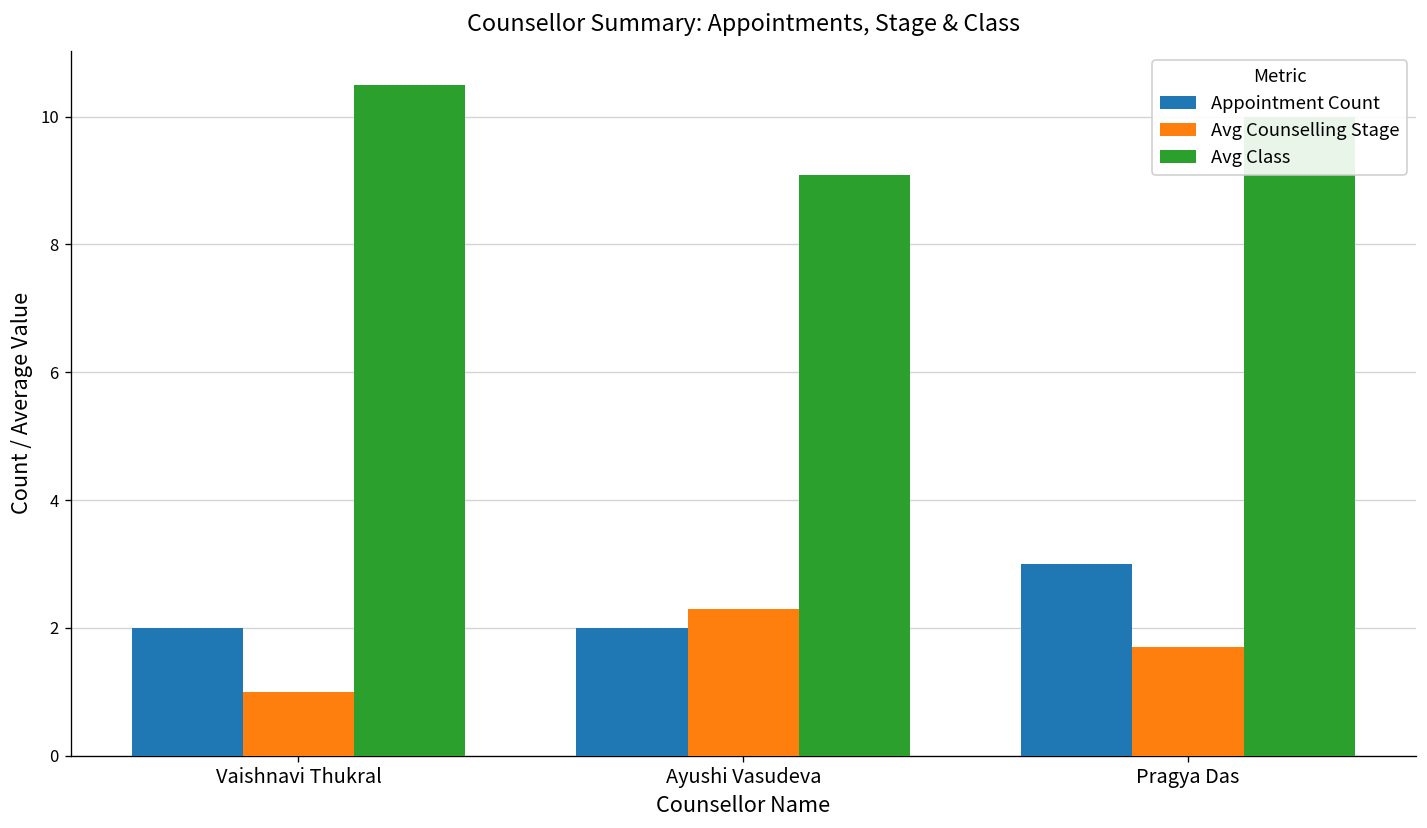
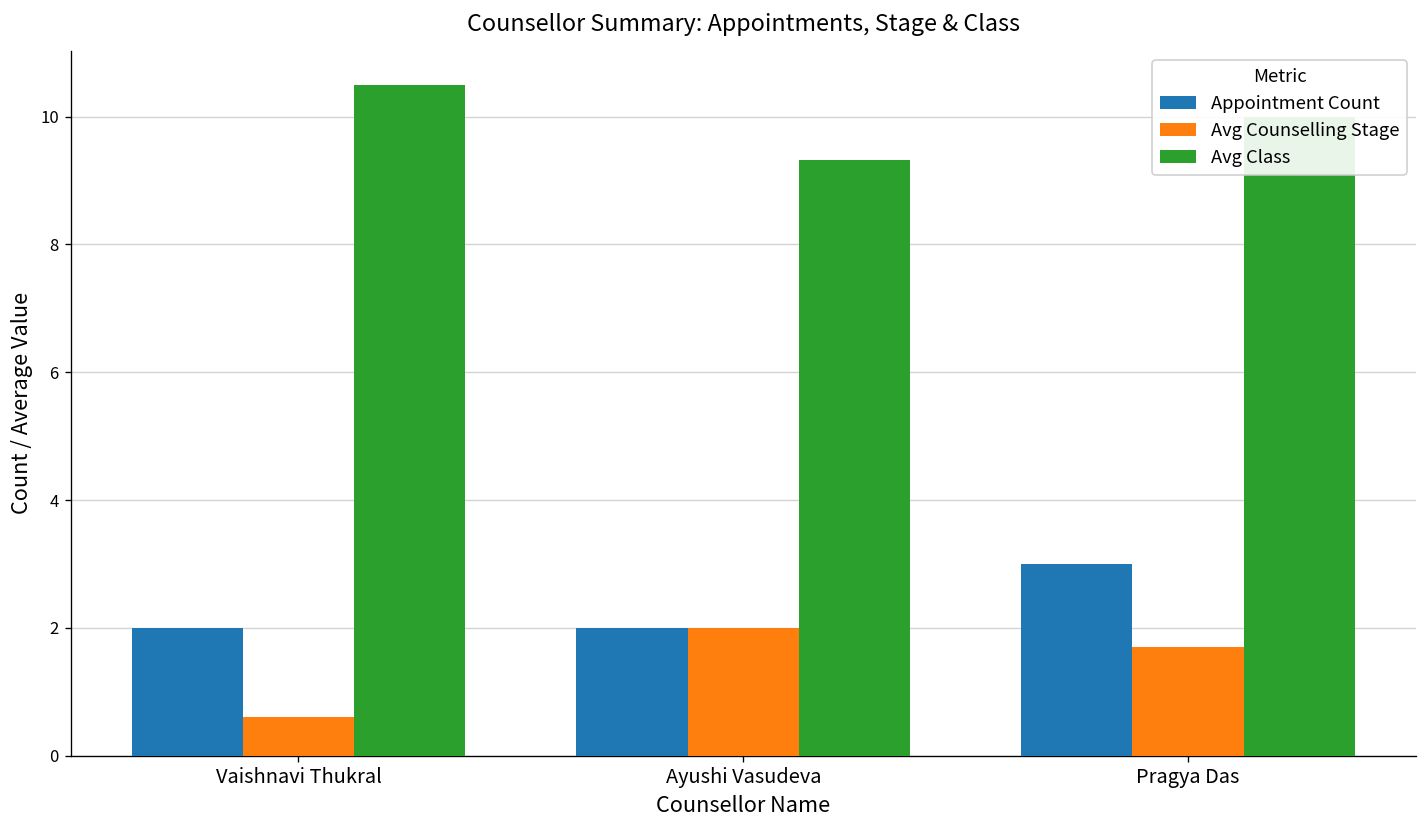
Avg Counselling Stage, Vaishnavi Thukral: 1.0 -> 0.6
Avg Counselling Stage, Ayushi Vasudeva: 2.3 -> 2.0
Avg Class, Ayushi Vasudeva: 9.1 -> 9.3
